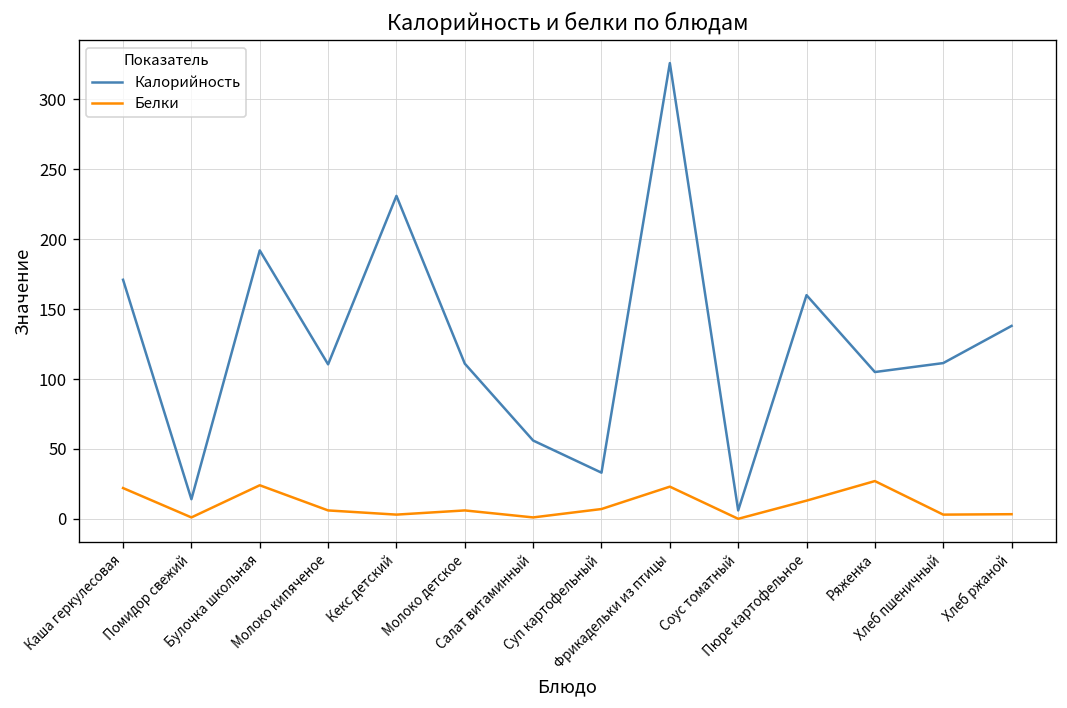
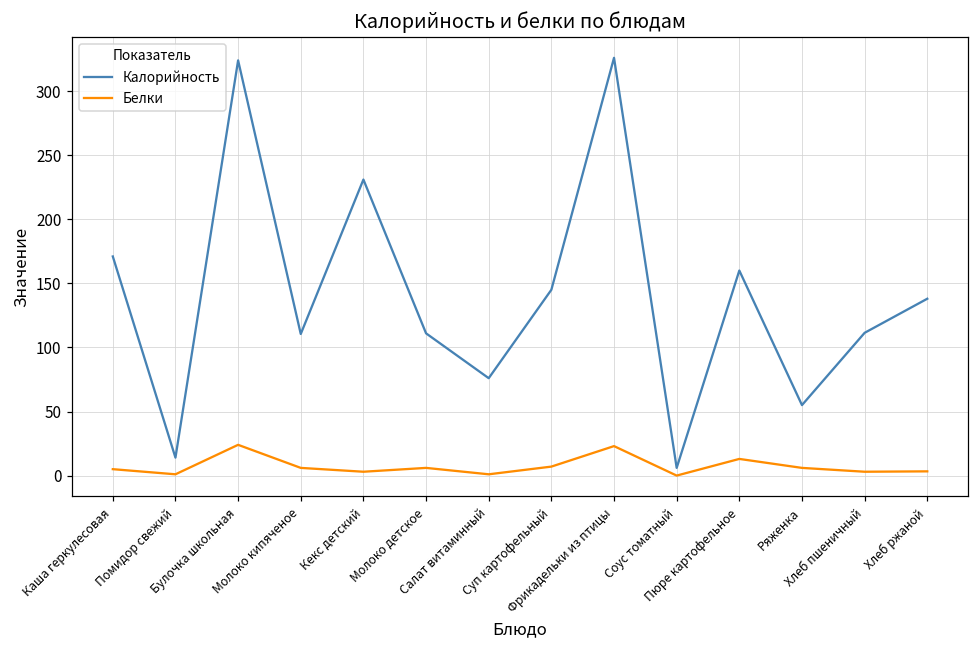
Белки, Каша геркулесовая: 22 -> 5
Калорийность, Булочка школьная: 192 -> 324
Калорийность, Салат витаминный: 56 -> 76
Калорийность, Суп картофельный: 33 -> 145
Калорийность, Ряженка: 105 -> 55
Белки, Ряженка: 27 -> 6
